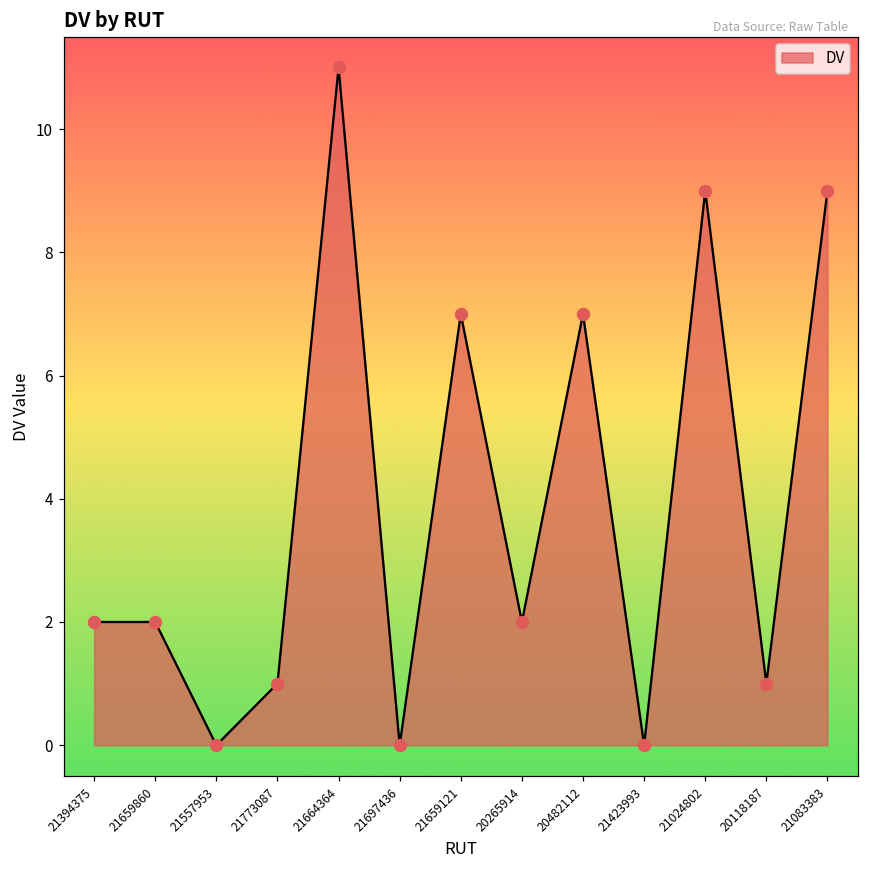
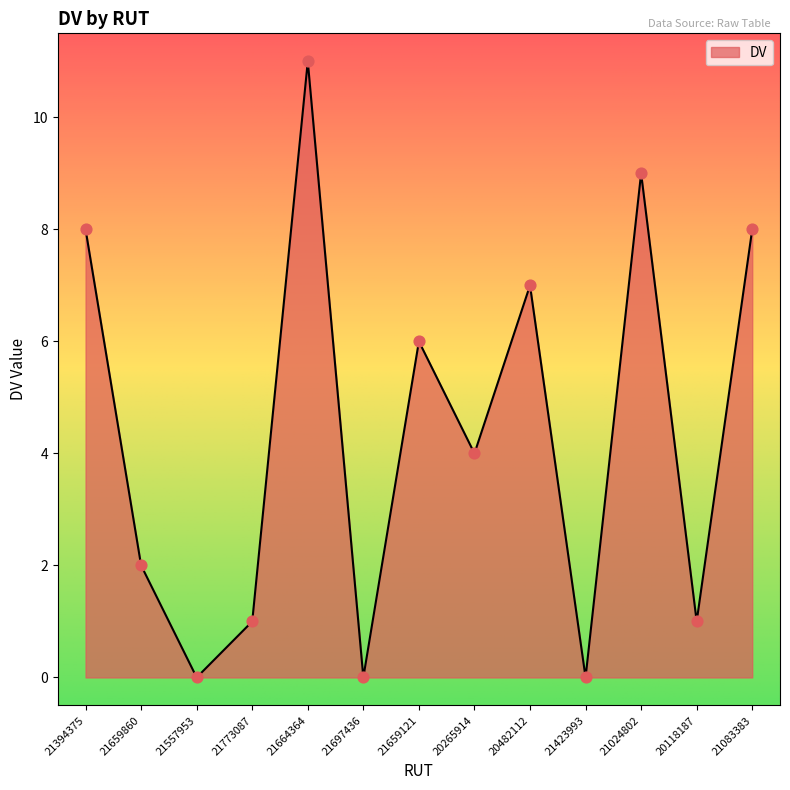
21394375: 2 -> 8
21659121: 7 -> 6
20265914: 2 -> 4
21083383: 9 -> 8
